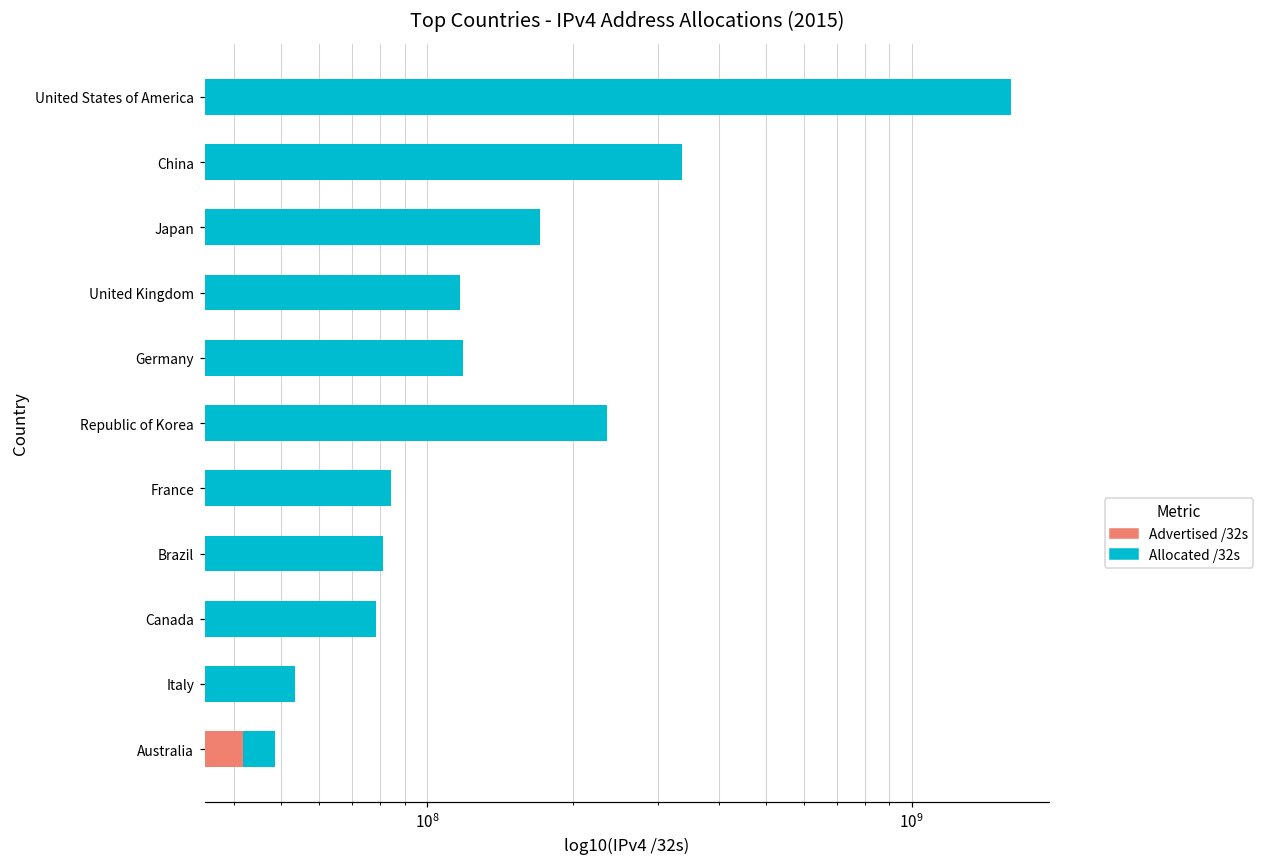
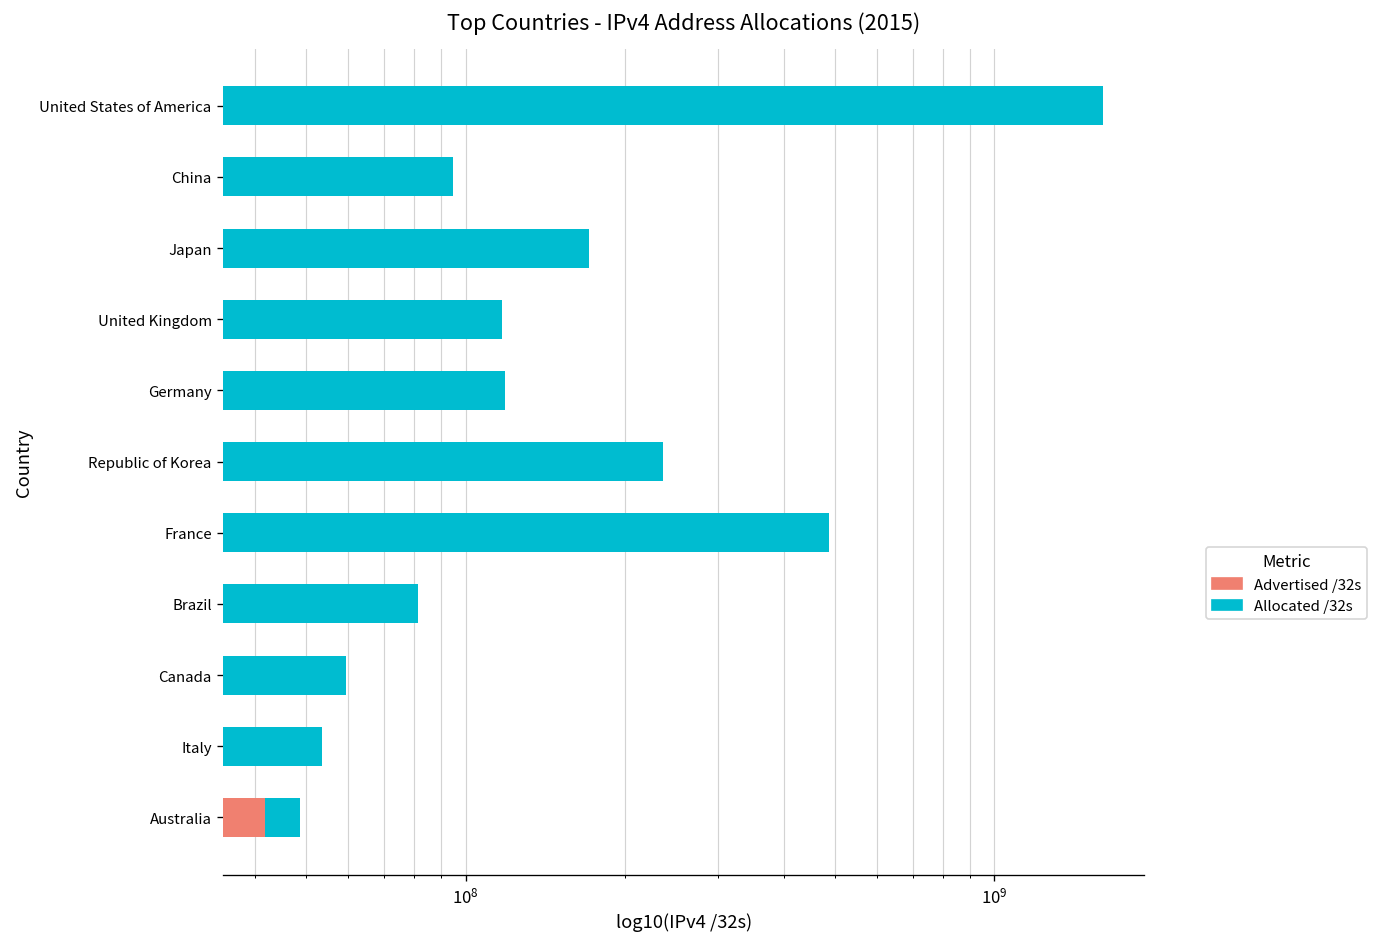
Allocated /32s, China: 340000000 -> 95000000
Allocated /32s, France: 84000000 -> 490000000
Allocated /32s, Canada: 79000000 -> 59000000
